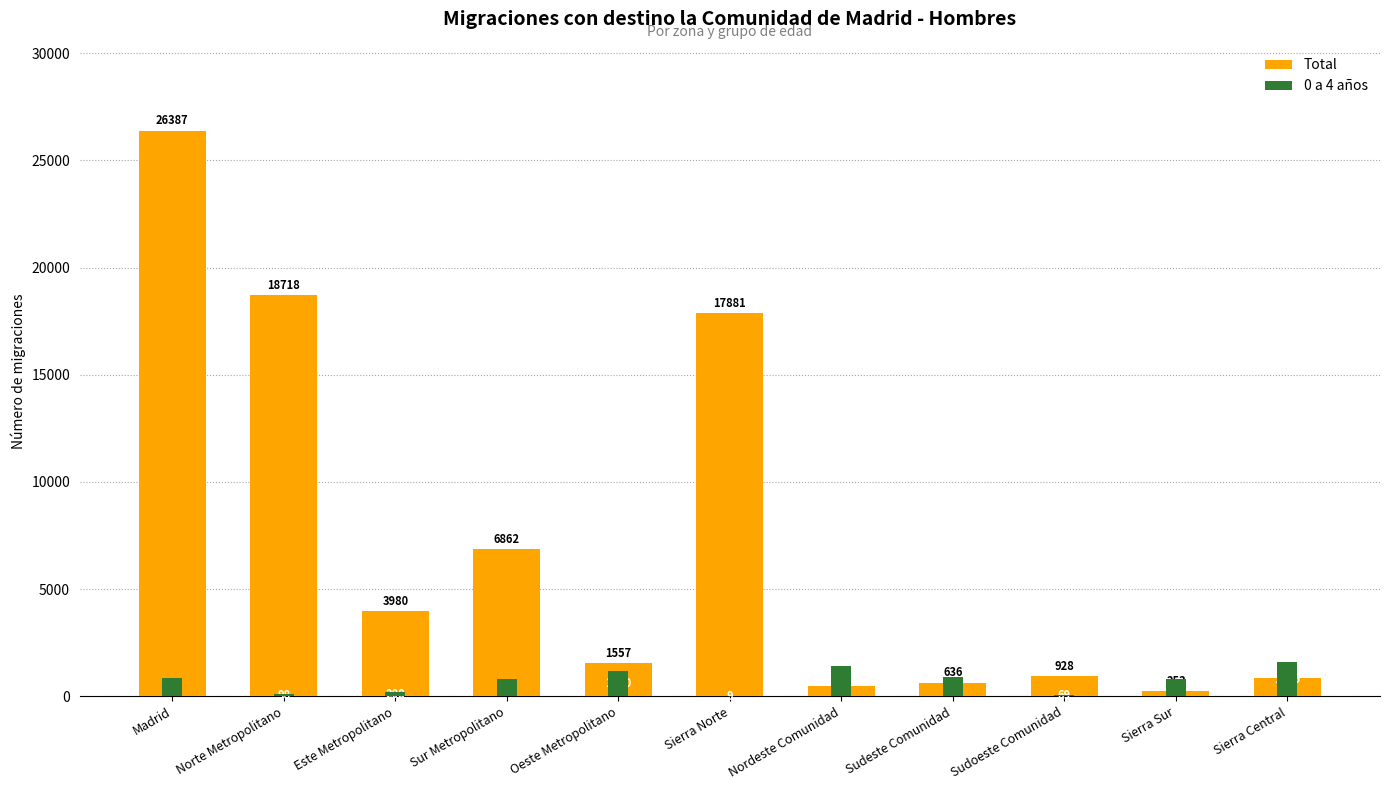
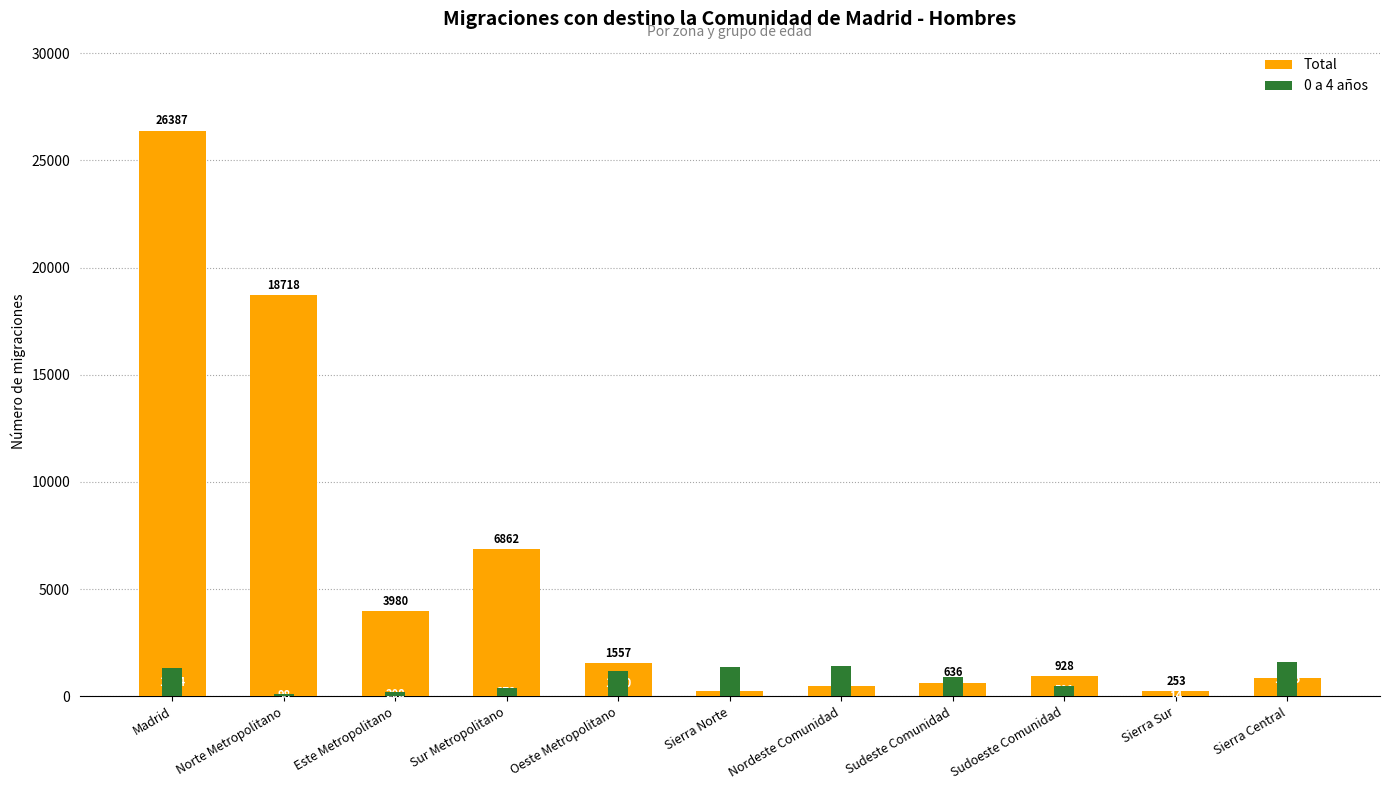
0 a 4 años, Madrid: 878 -> 1304
0 a 4 años, Sur Metropolitano: 829 -> 372
Total, Sierra Norte: 17900 -> 200
0 a 4 años, Sierra Norte: 9 -> 1355
0 a 4 años, Sudoeste Comunidad: 69 -> 501
0 a 4 años, Sierra Sur: 800 -> 0
